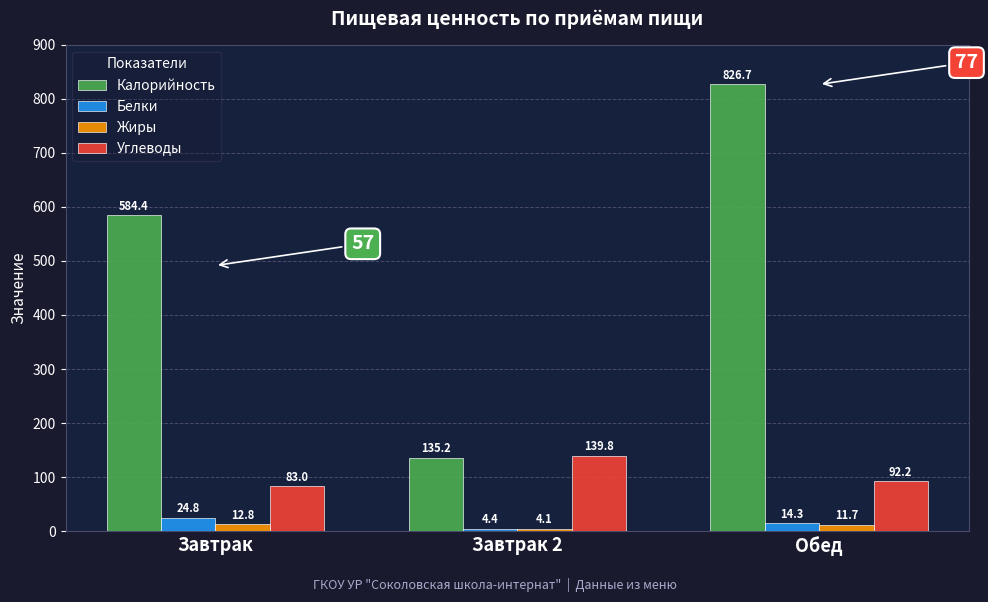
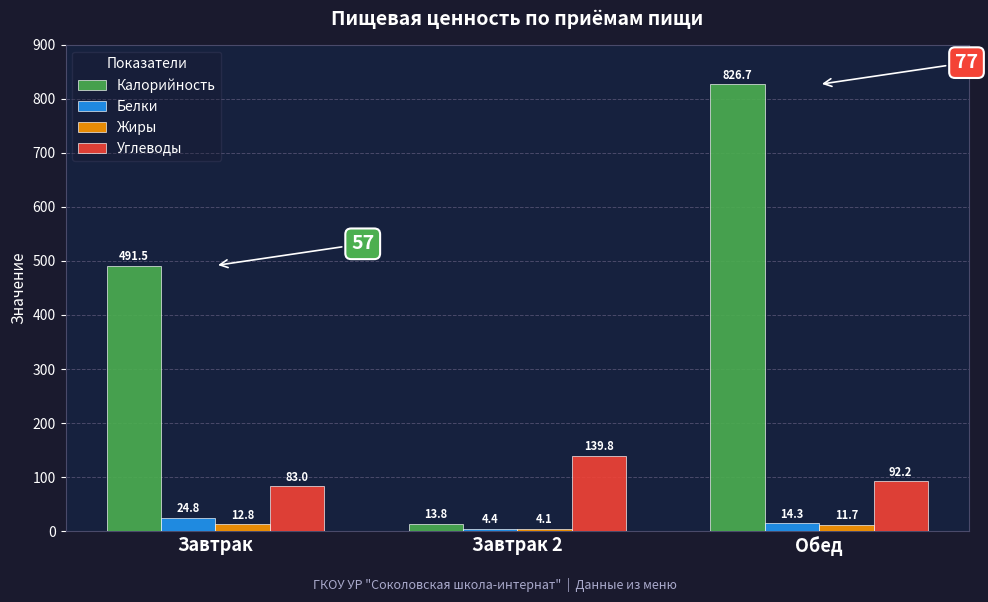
Калорийность, Завтрак: 584.4 -> 491.5
Калорийность, Завтрак 2: 135.2 -> 13.8
